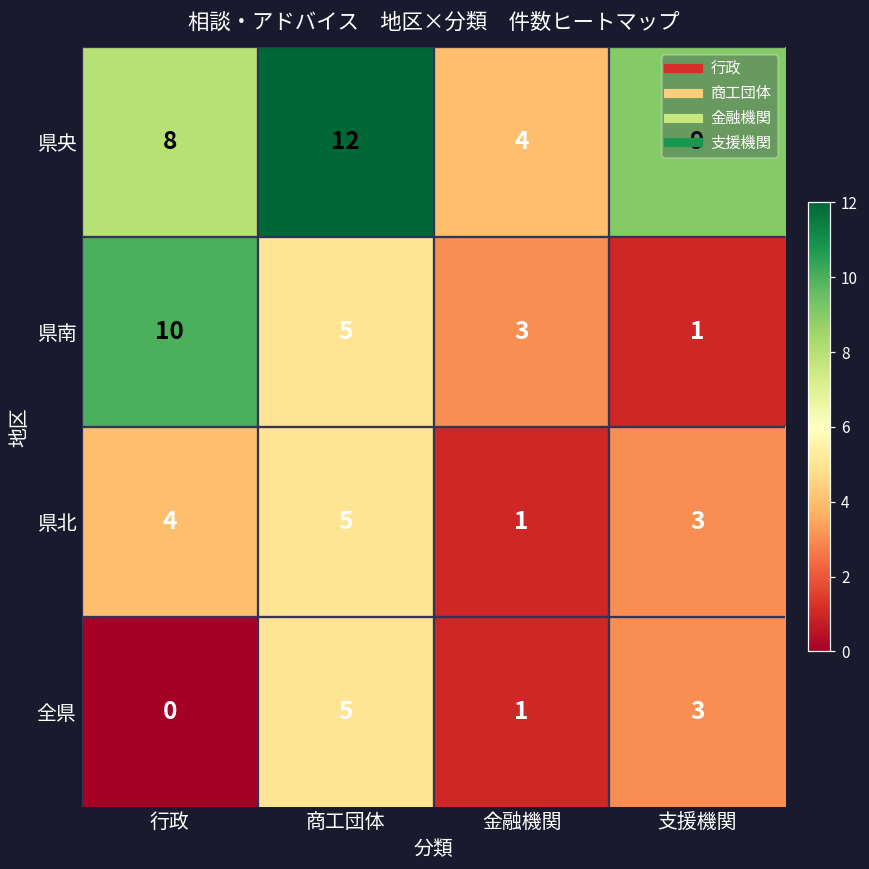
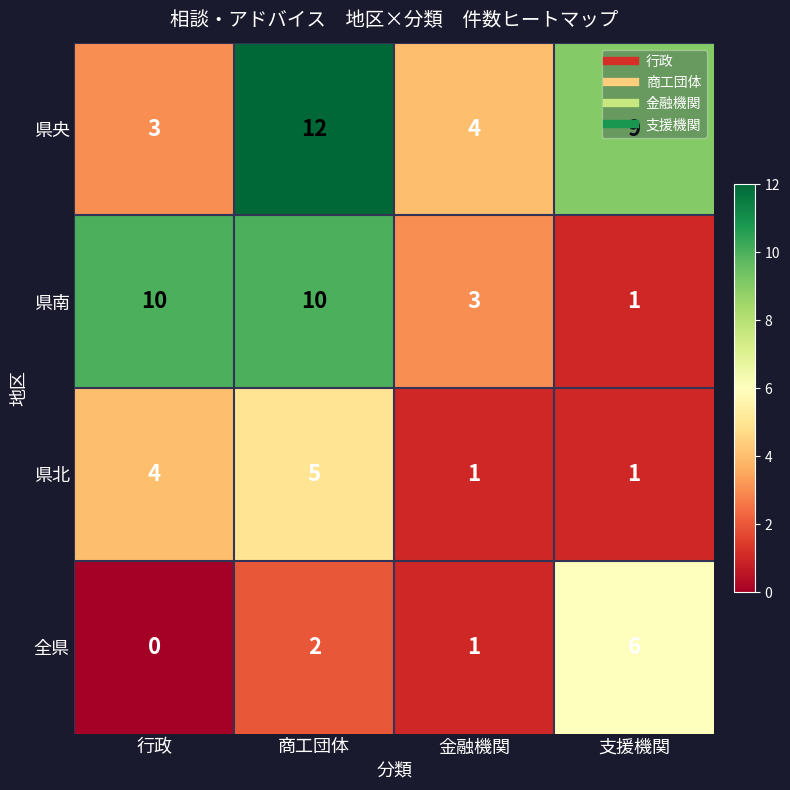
県央, 行政: 8 -> 3
県南, 商工団体: 5 -> 10
県北, 支援機関: 3 -> 1
全県, 商工団体: 5 -> 2
全県, 支援機関: 3 -> 6
